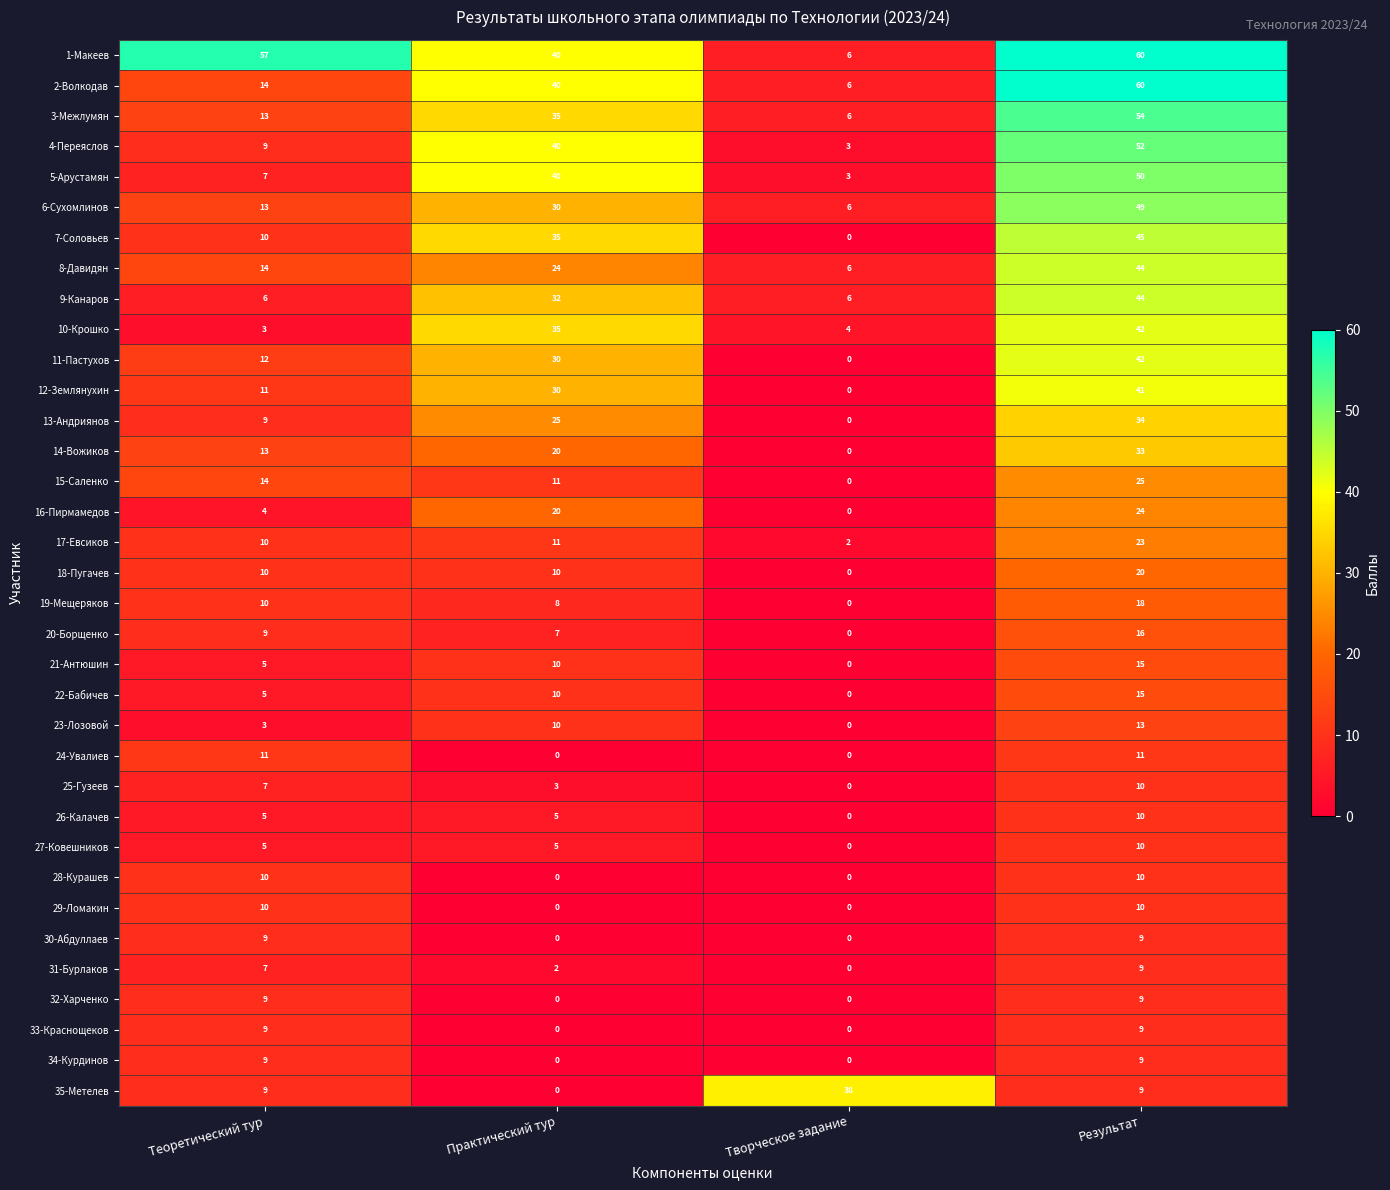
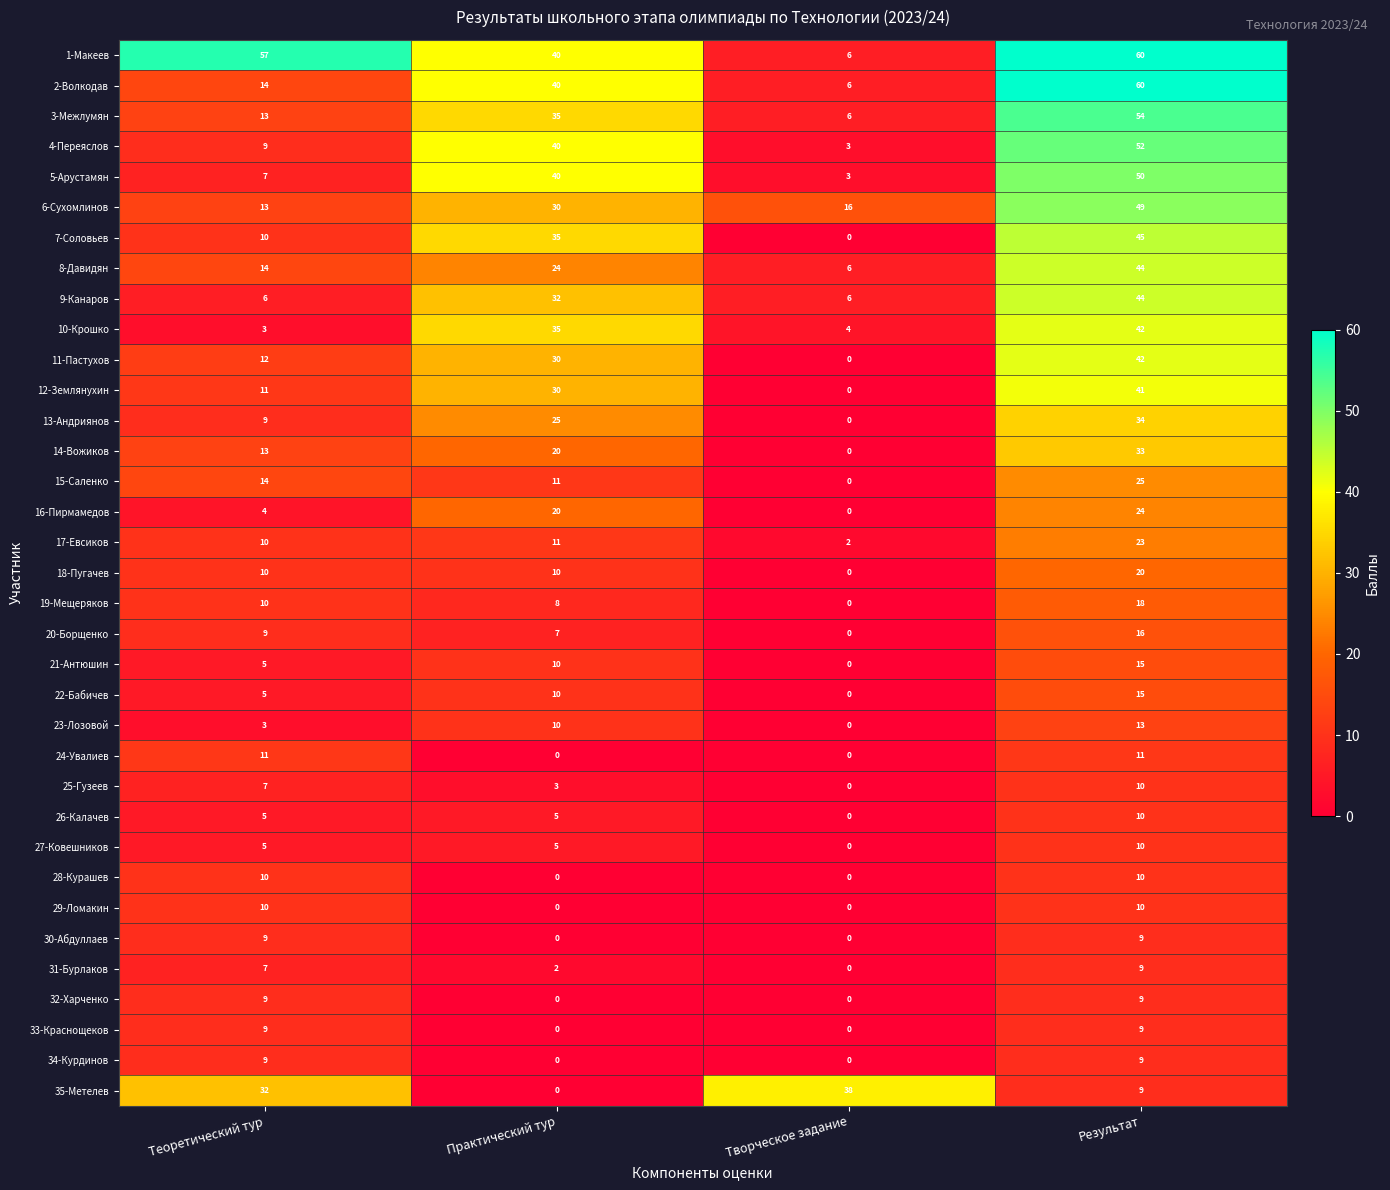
6-Сухомлинов, Творческое задание: 6 -> 16
35-Метелев, Теоретический тур: 9 -> 32
